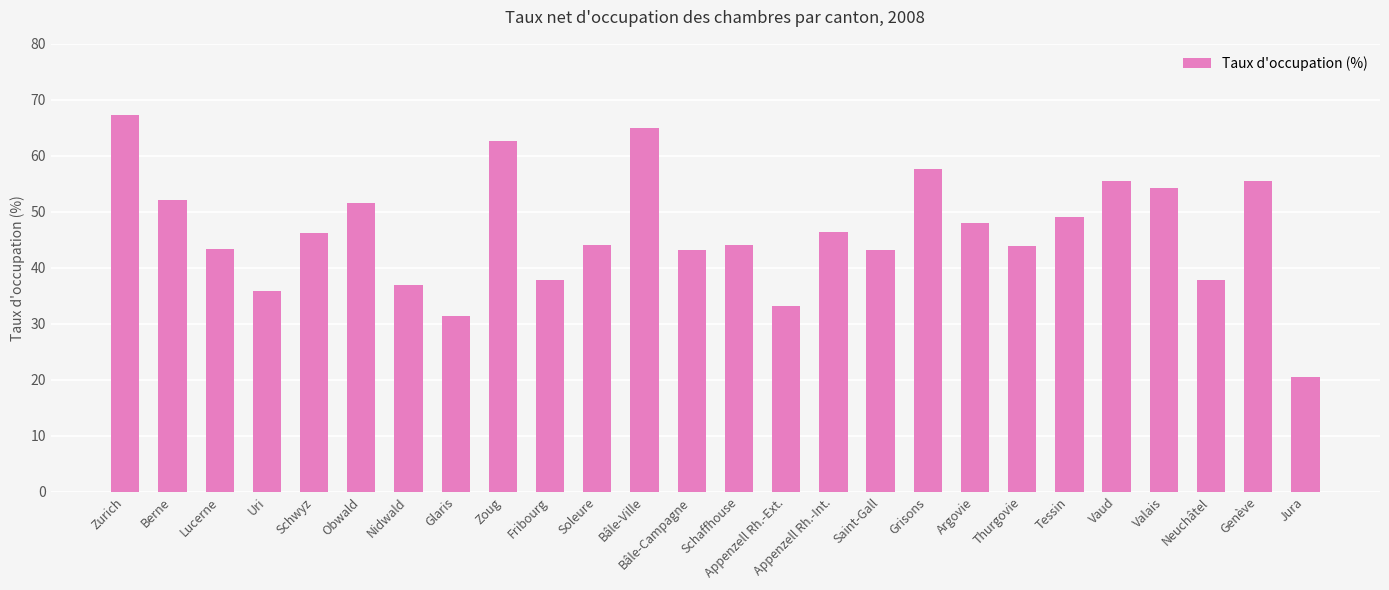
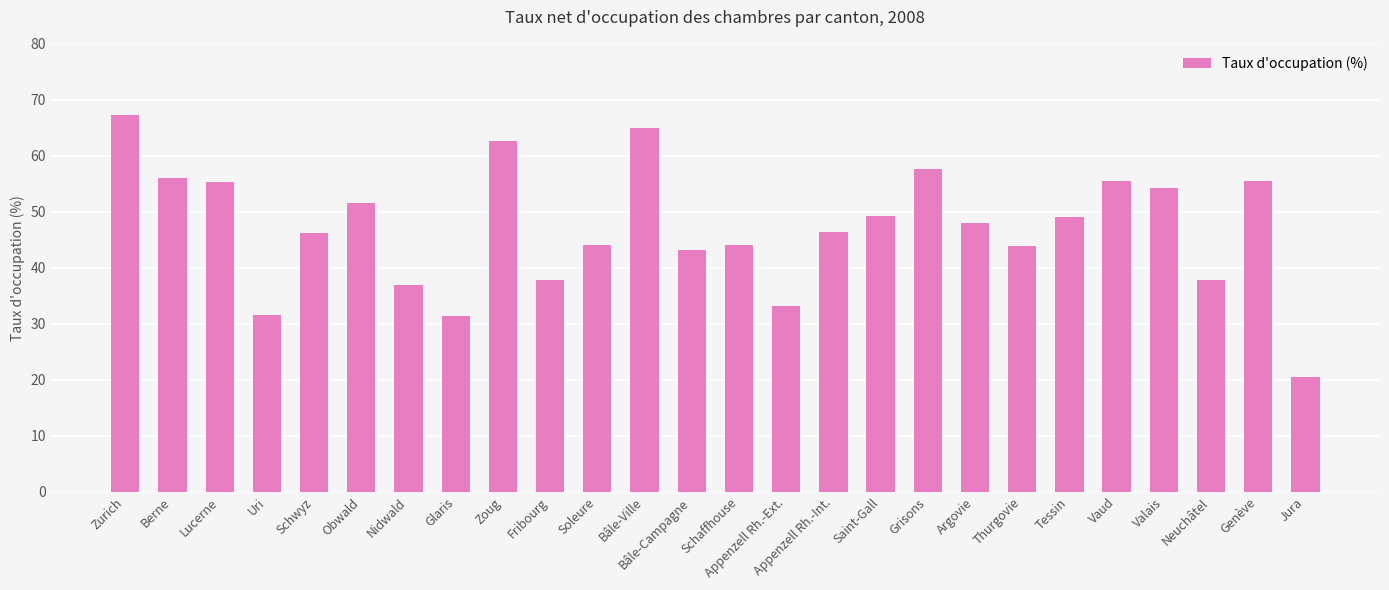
Berne: 52 -> 56
Lucerne: 43 -> 55
Uri: 36 -> 31
Saint-Gall: 43 -> 49
